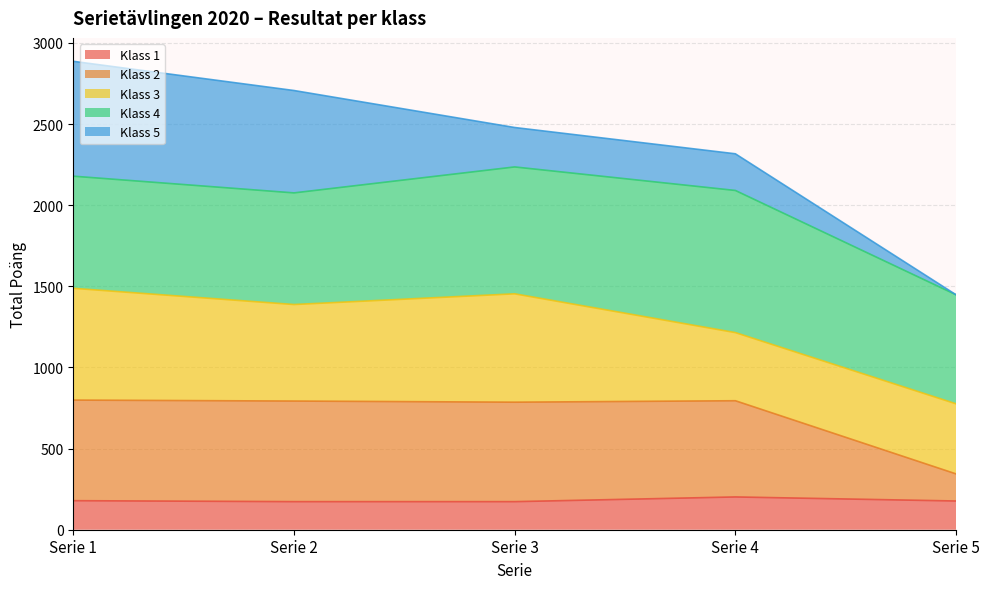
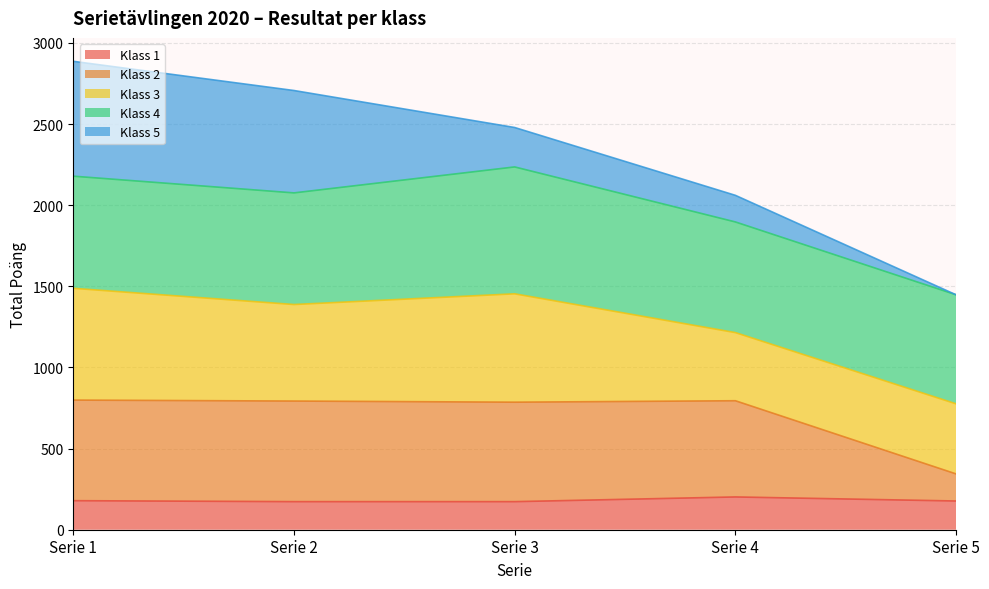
Klass 4, Serie 4: 880 -> 680
Klass 5, Serie 4: 230 -> 160
